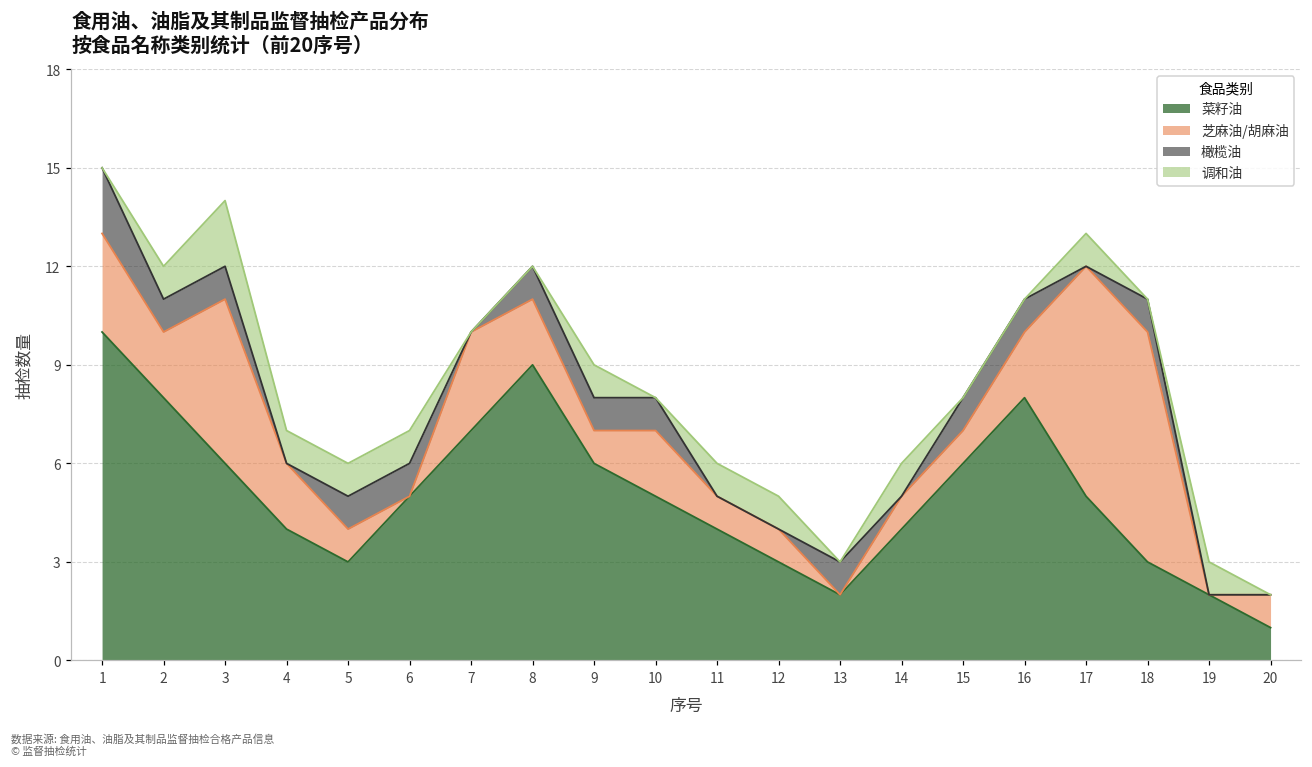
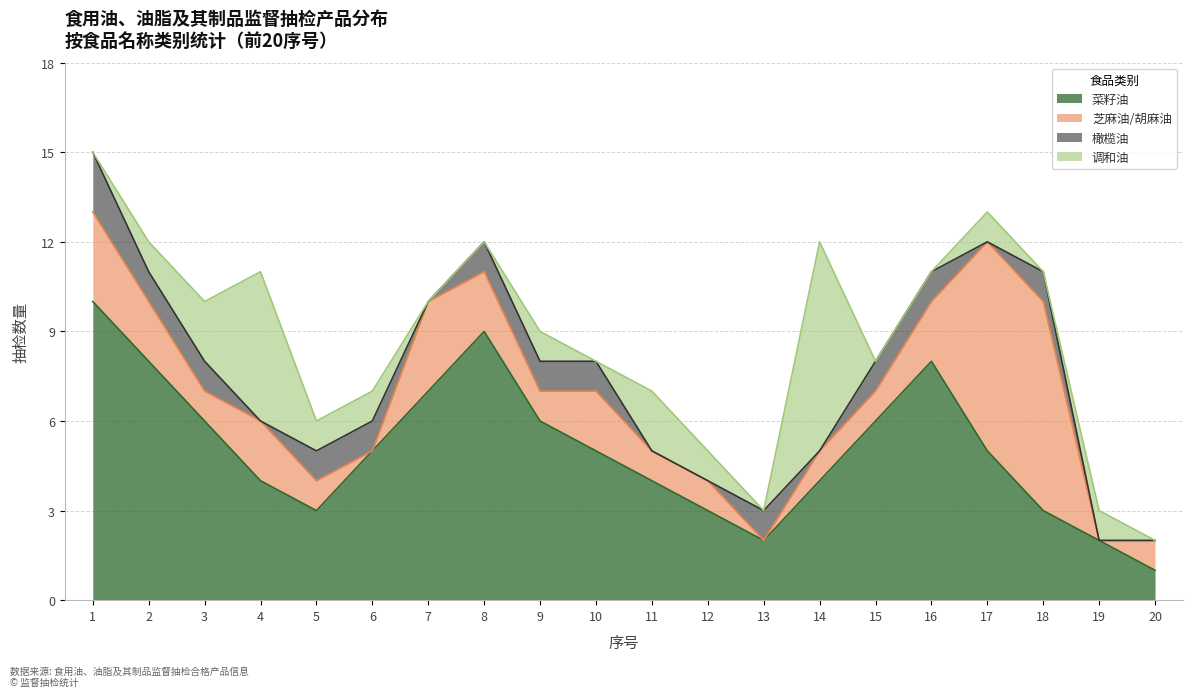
芝麻油/胡麻油, 3: 5 -> 1
调和油, 4: 1 -> 5
调和油, 11: 1 -> 2
调和油, 14: 1 -> 7
